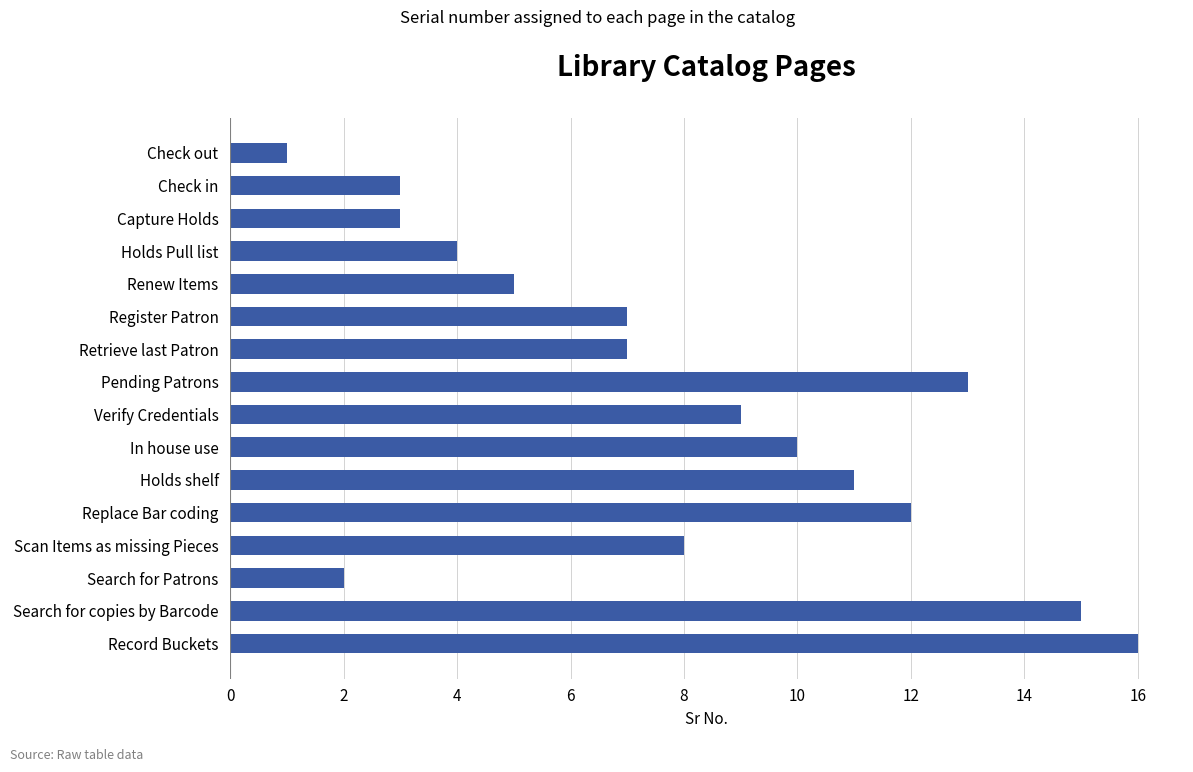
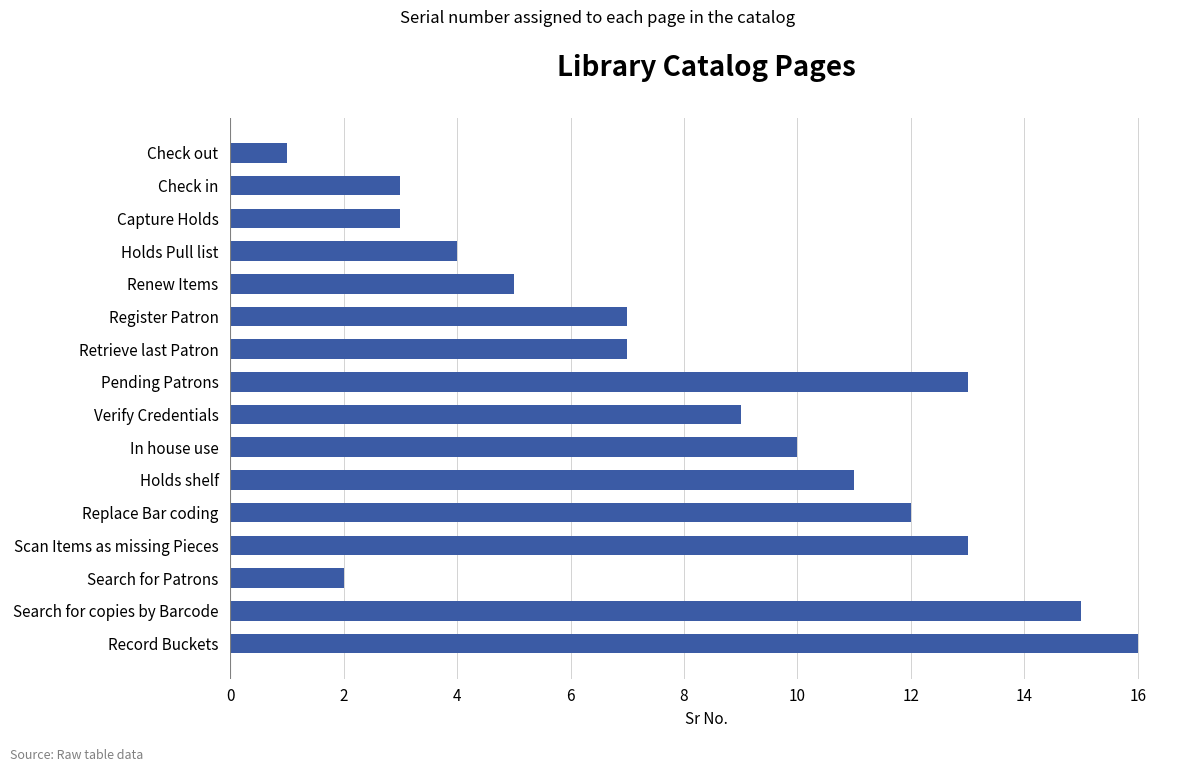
Scan Items as missing Pieces: 8 -> 13
